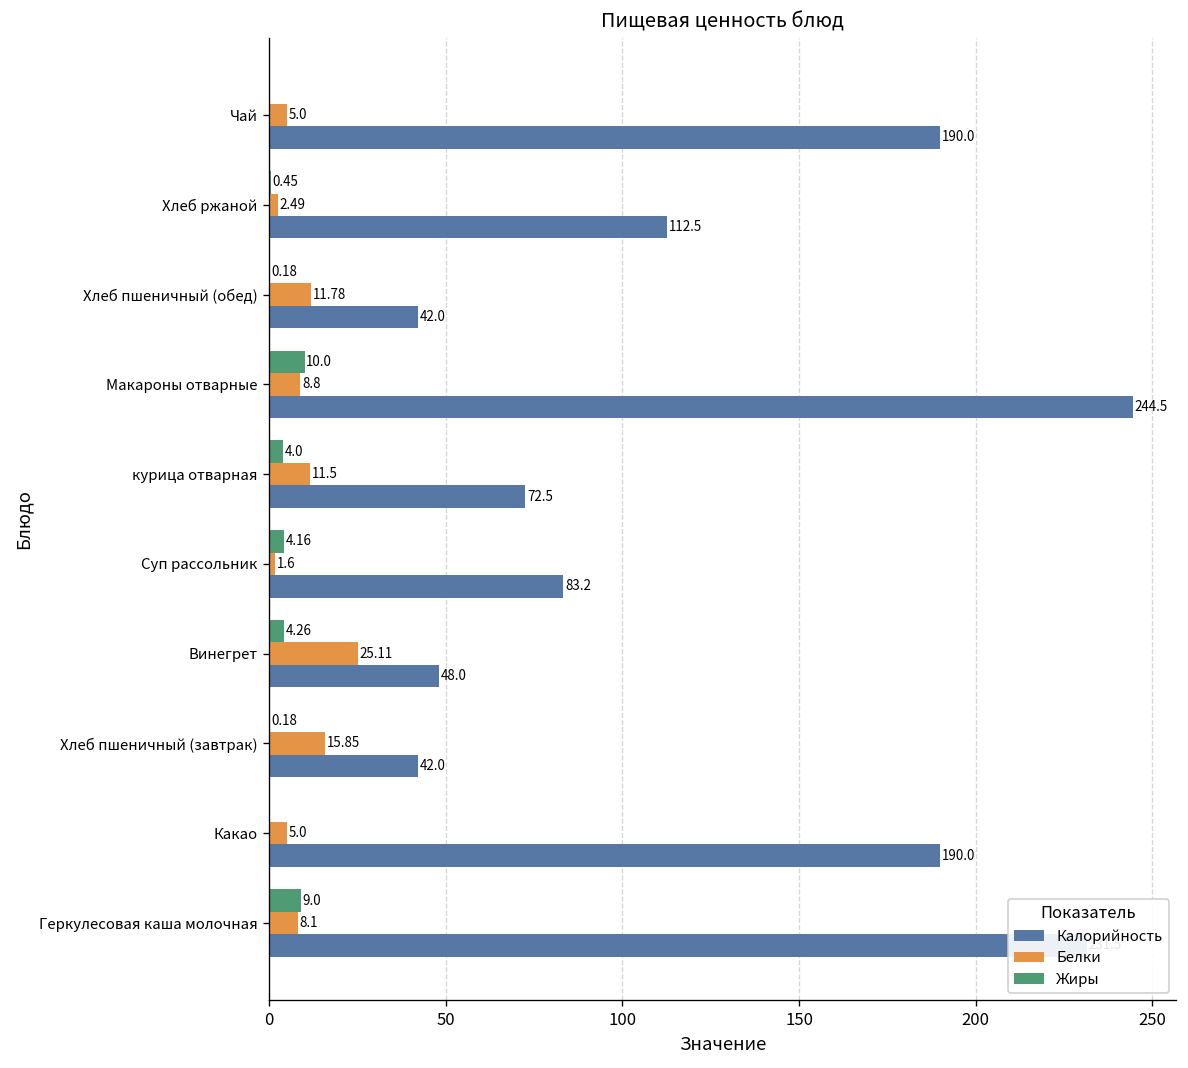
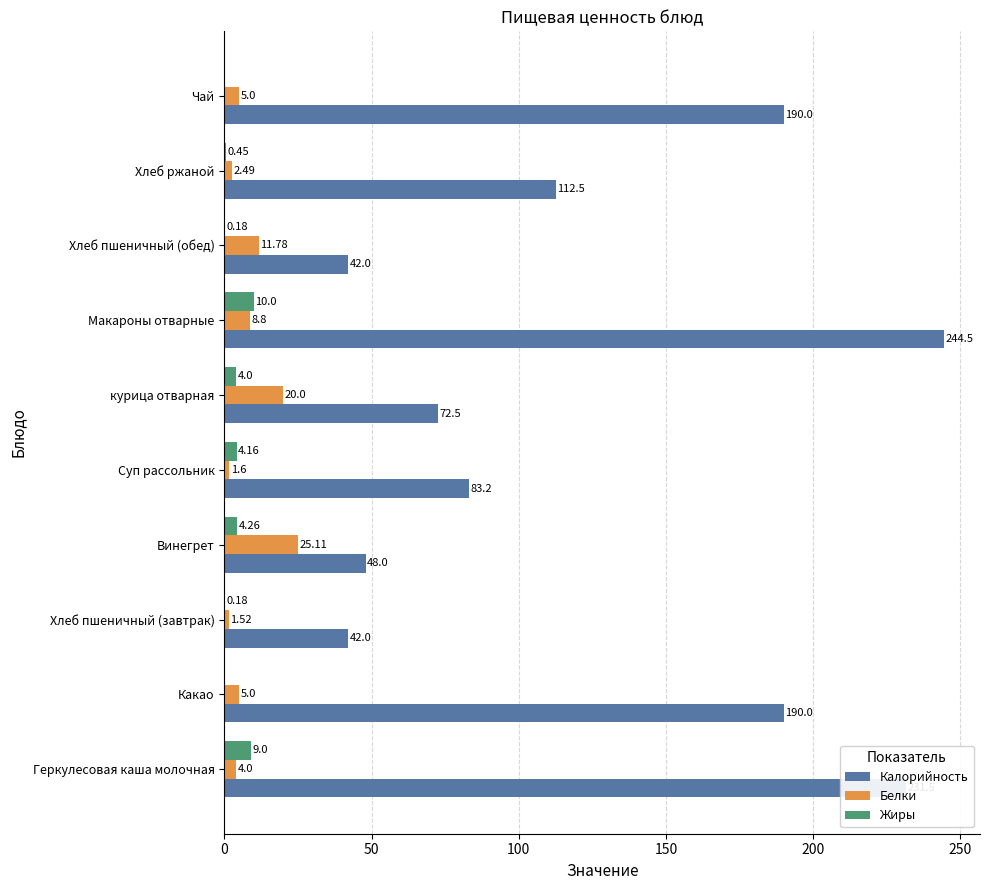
Белки, курица отварная: 11.5 -> 20.0
Белки, Хлеб пшеничный (завтрак): 15.85 -> 1.52
Белки, Геркулесовая каша молочная: 8.1 -> 4.0
